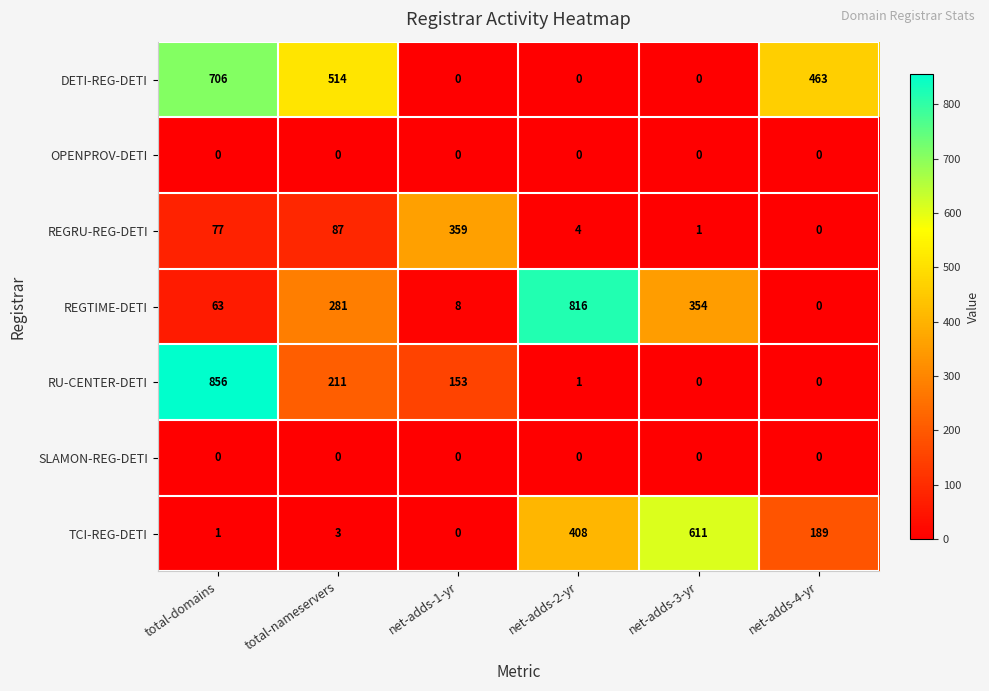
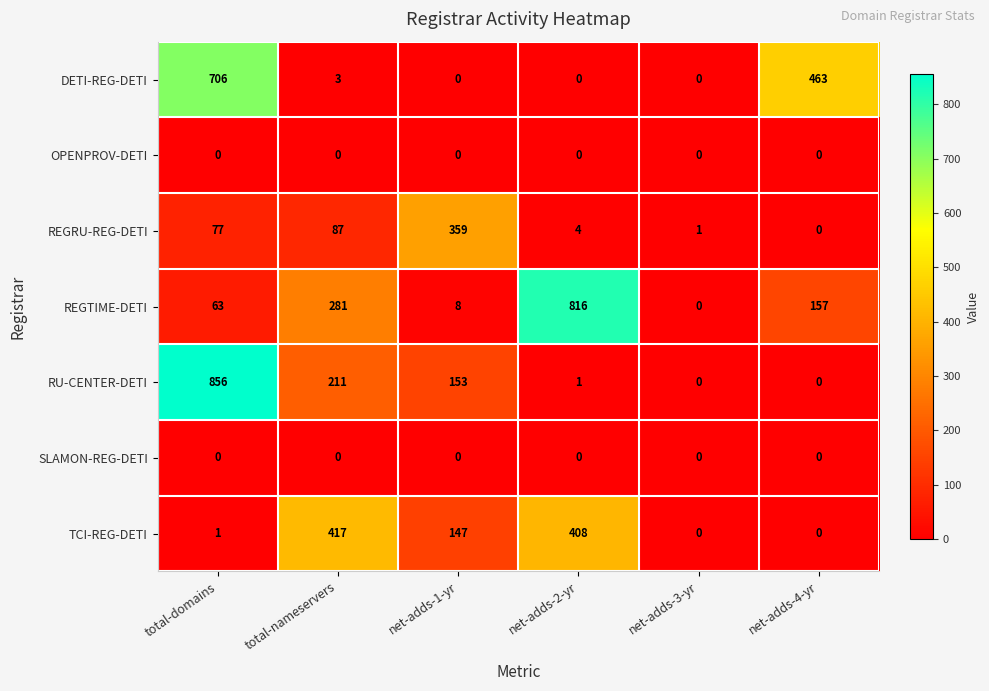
DETI-REG-DETI, total-nameservers: 514 -> 3
REGTIME-DETI, net-adds-3-yr: 354 -> 0
REGTIME-DETI, net-adds-4-yr: 0 -> 157
TCI-REG-DETI, total-nameservers: 3 -> 417
TCI-REG-DETI, net-adds-1-yr: 0 -> 147
TCI-REG-DETI, net-adds-3-yr: 611 -> 0
TCI-REG-DETI, net-adds-4-yr: 189 -> 0
